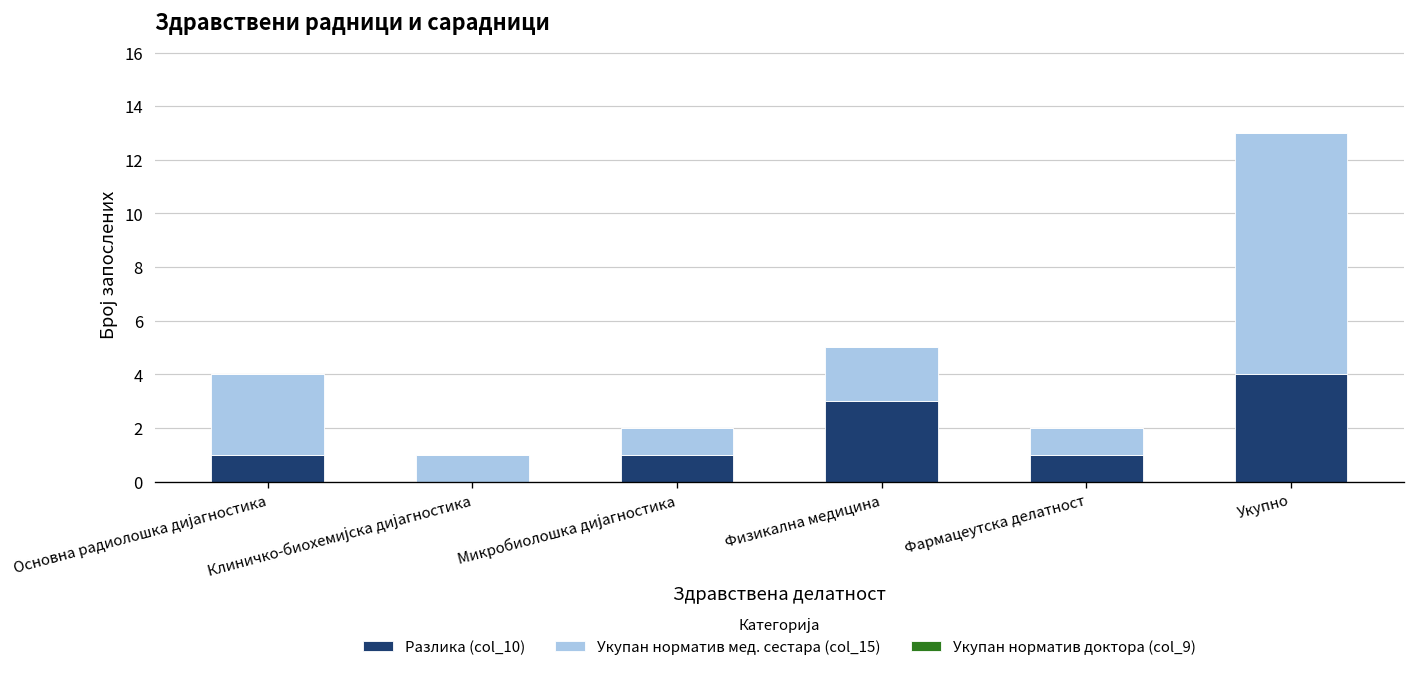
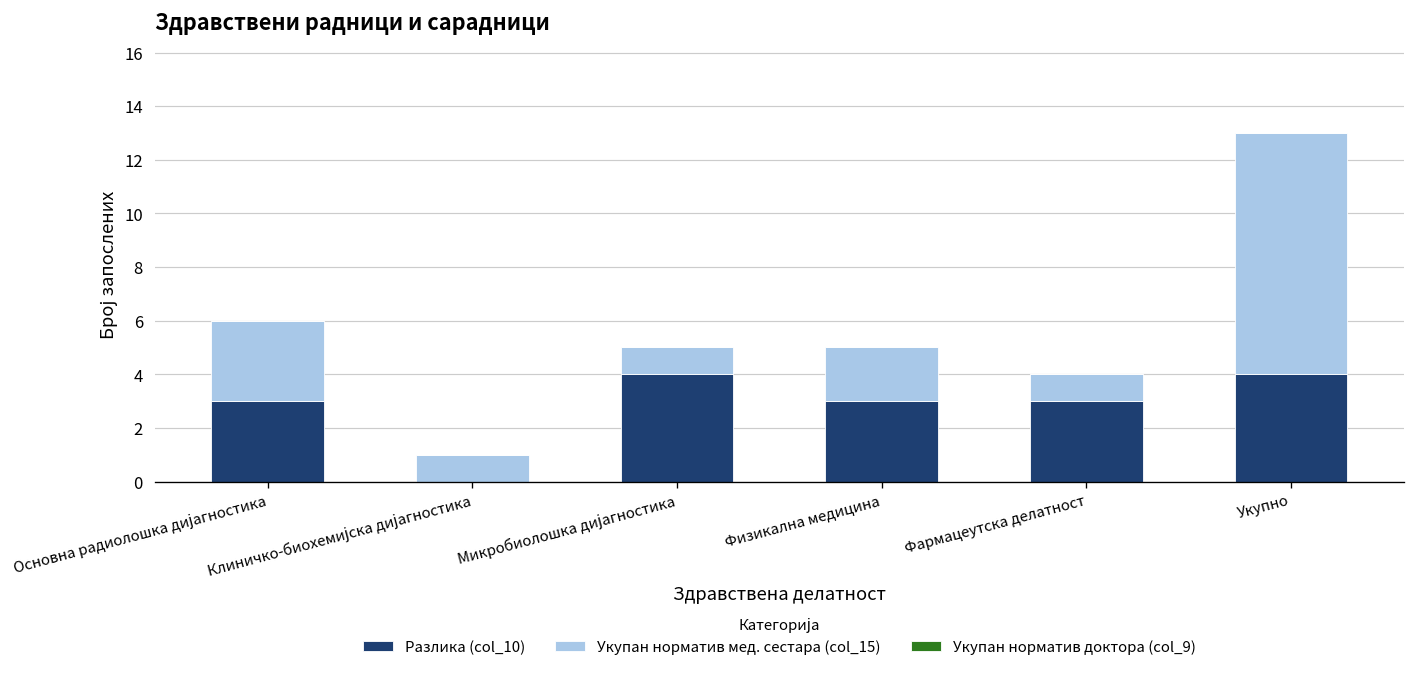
Разлика (col_10), Основна радиолошка дијагностика: 1 -> 3
Разлика (col_10), Микробиолошка дијагностика: 1 -> 4
Разлика (col_10), Фармацеутска делатност: 1 -> 3
